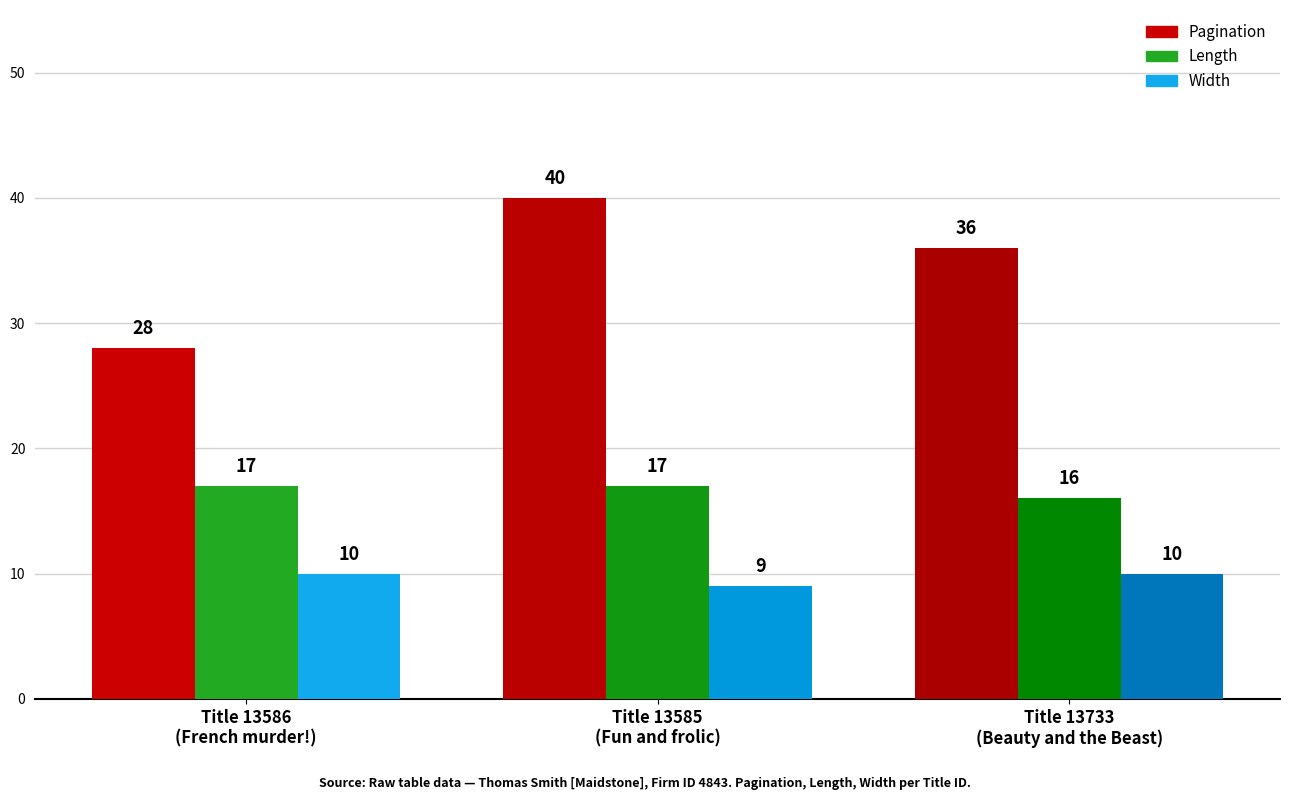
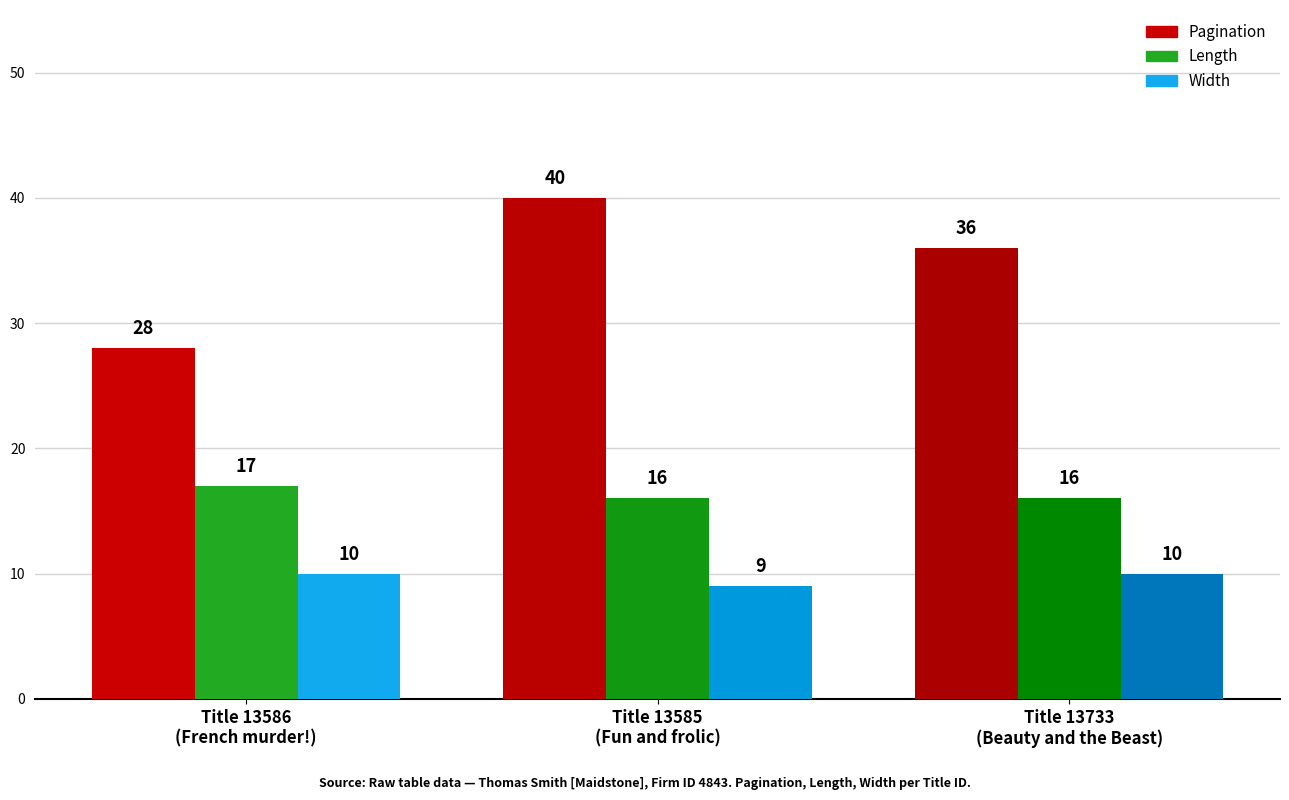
Title 13585 (Fun and frolic): 17 -> 16
